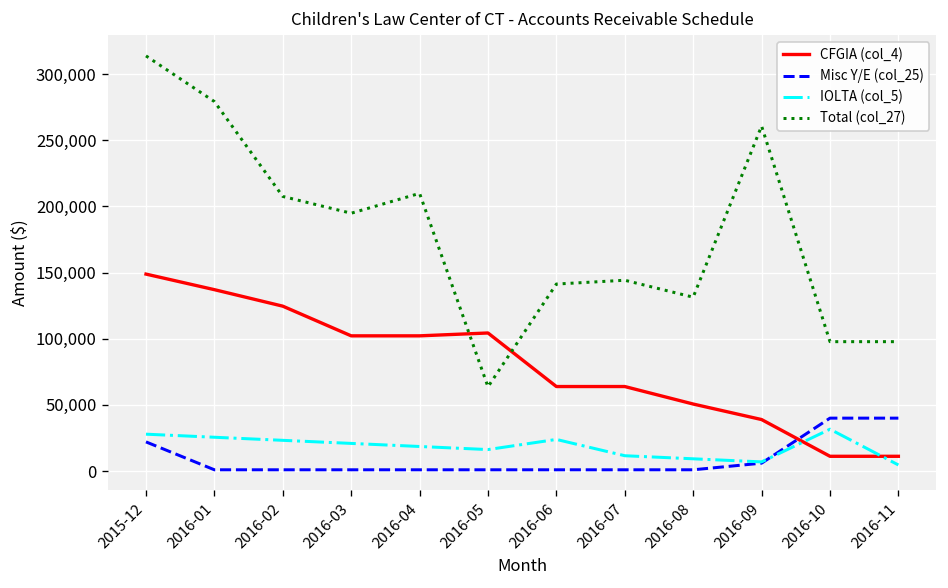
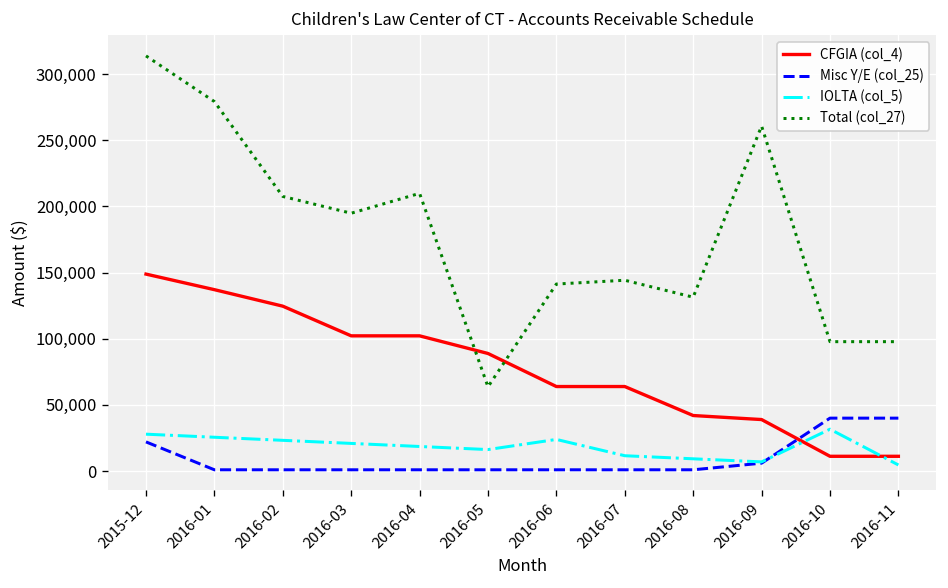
CFGIA (col_4), 2016-05: 104,000 -> 89,000
CFGIA (col_4), 2016-08: 51,000 -> 42,000
